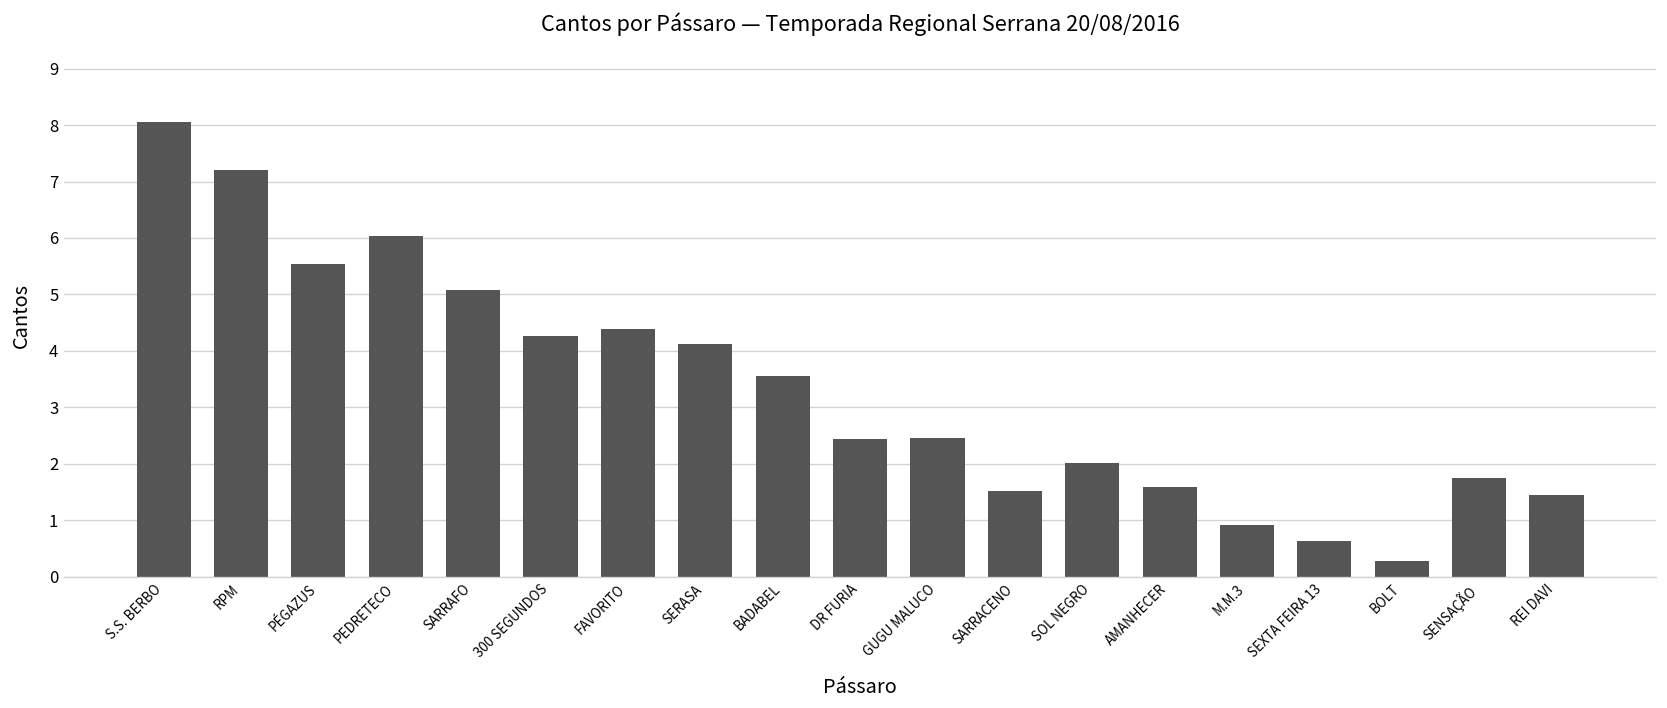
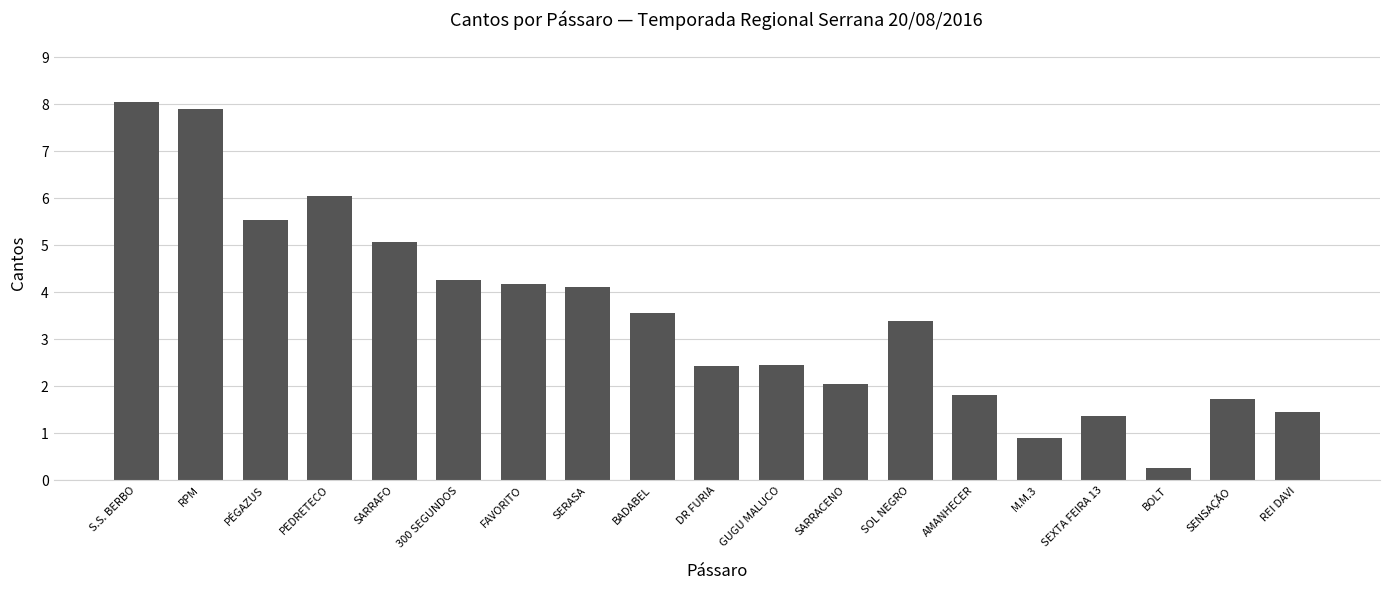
RPM: 7.2 -> 7.9
FAVORITO: 4.4 -> 4.2
SARRACENO: 1.5 -> 2.1
SOL NEGRO: 2.0 -> 3.4
AMANHECER: 1.6 -> 1.8
SEXTA FEIRA 13: 0.6 -> 1.4
